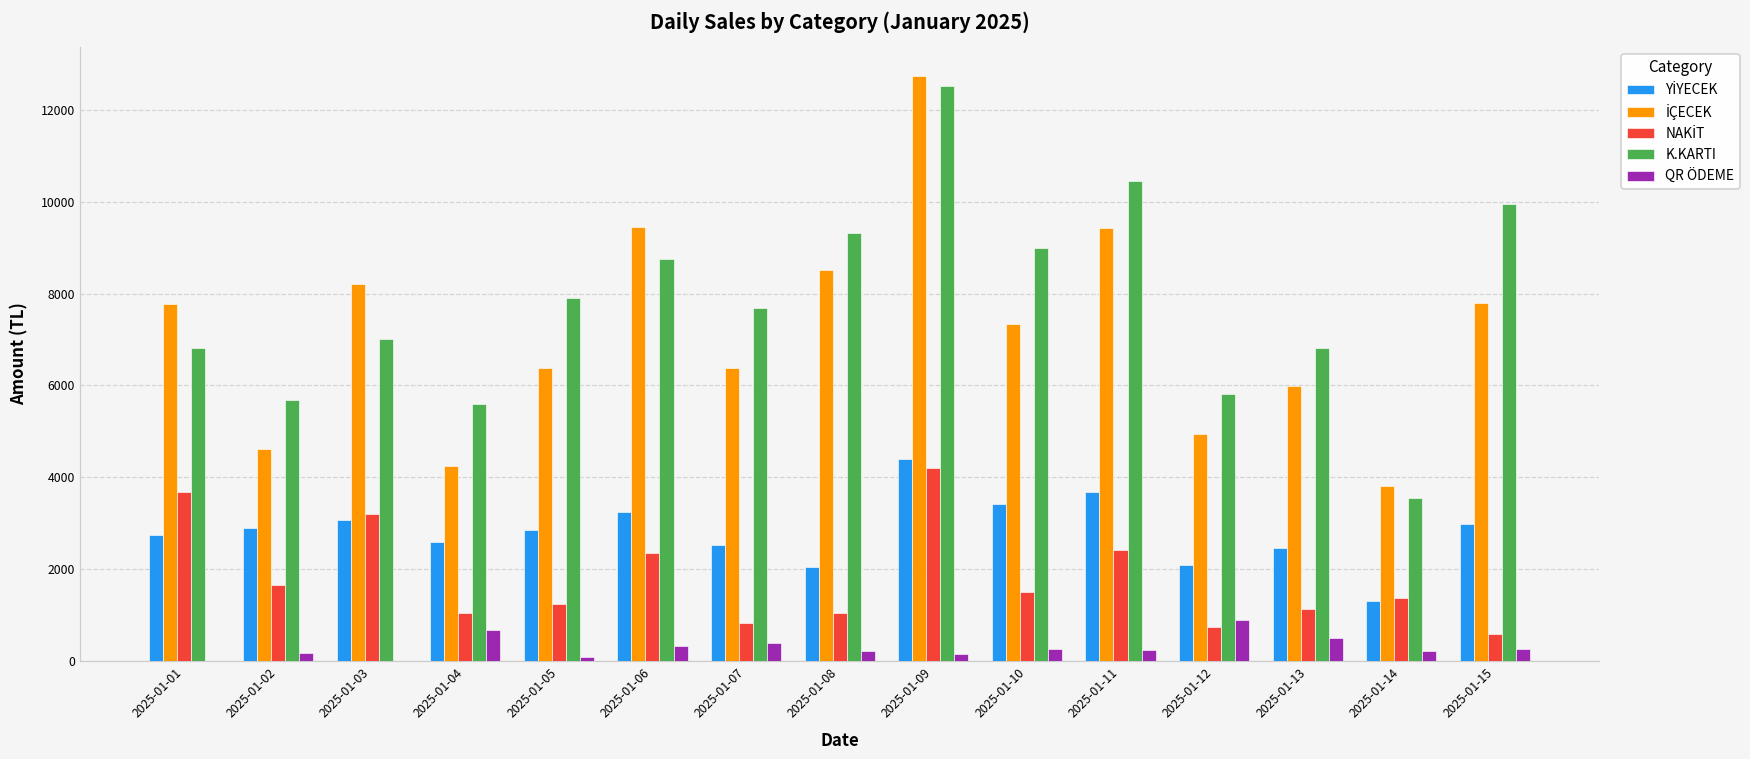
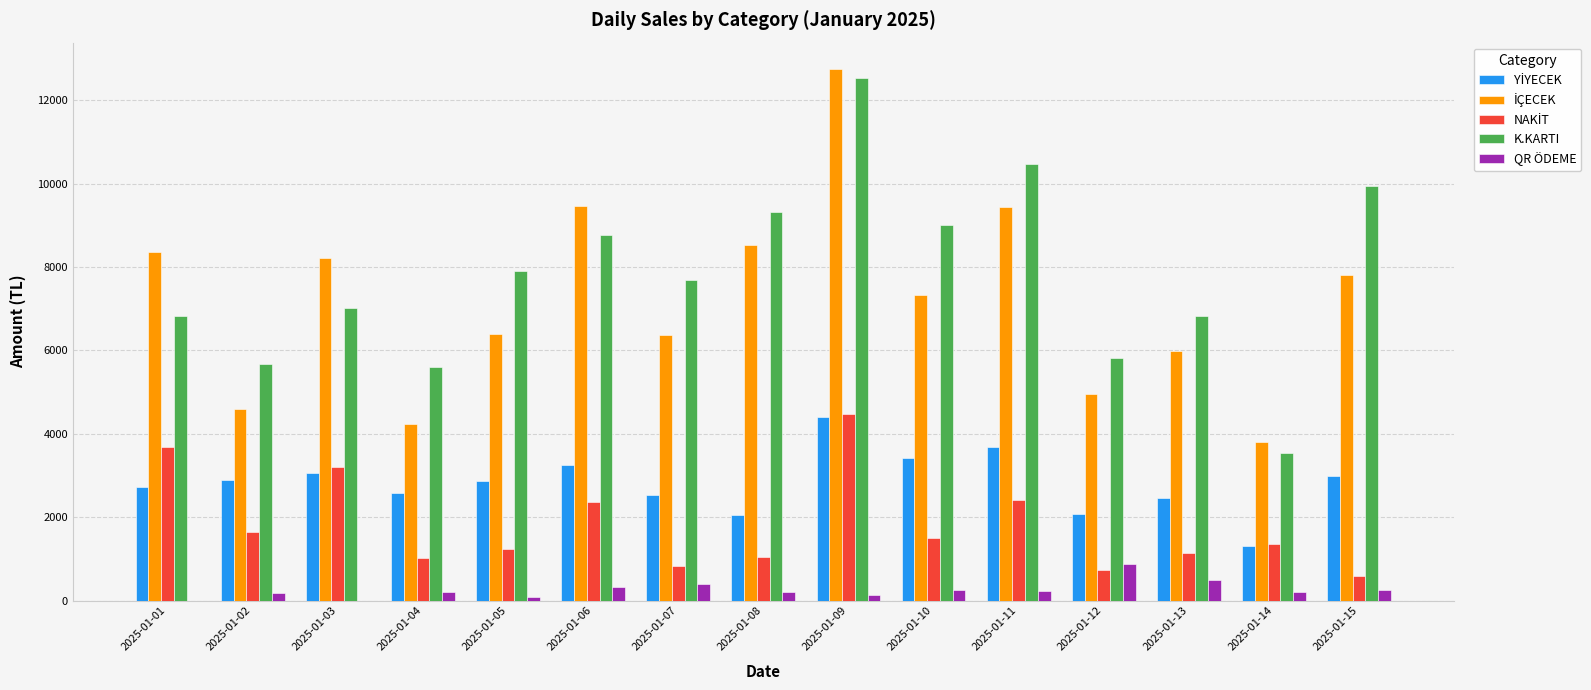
İÇECEK, 2025-01-01: 7800 -> 8400
QR ÖDEME, 2025-01-04: 700 -> 200
NAKİT, 2025-01-09: 4200 -> 4500
